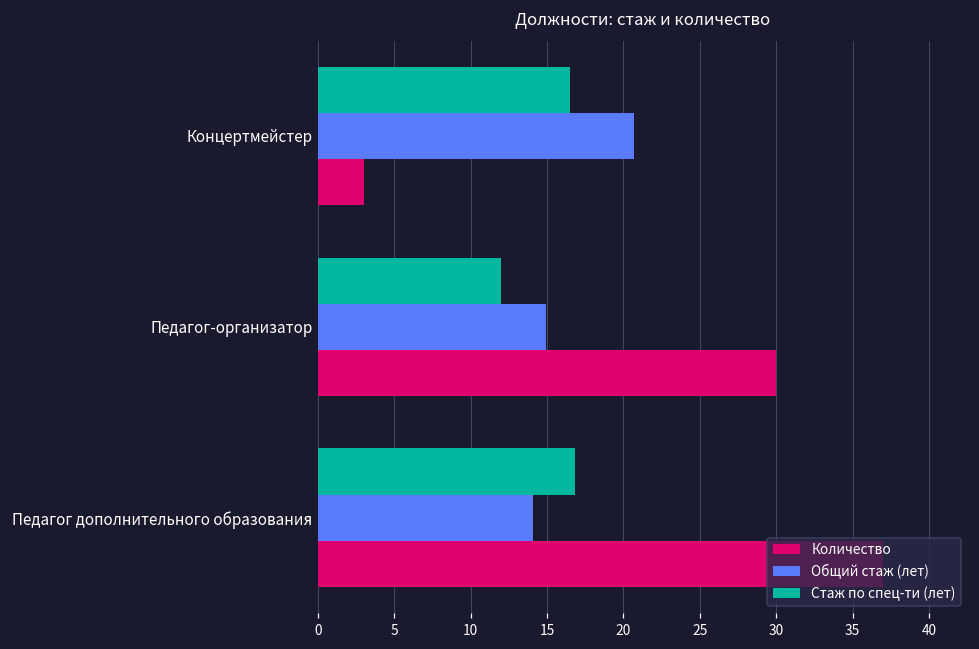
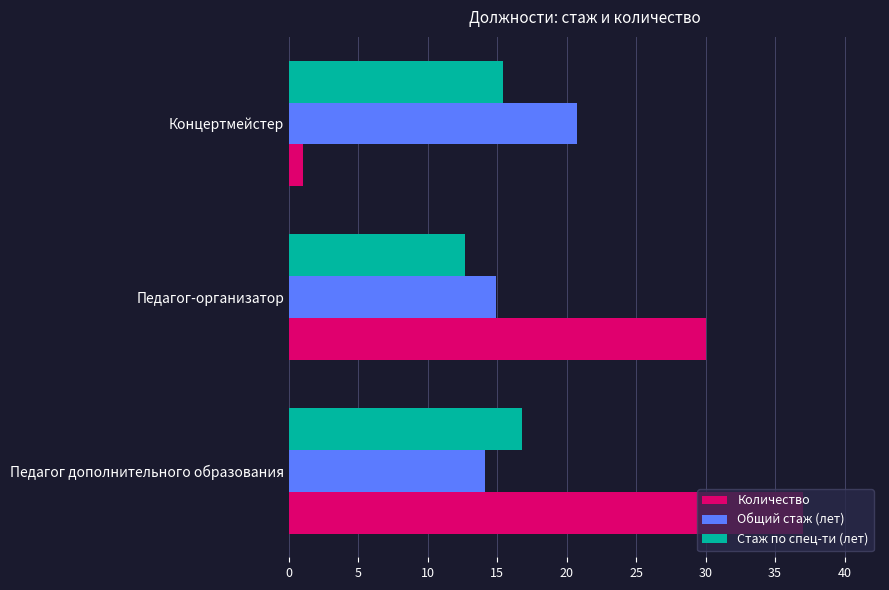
Стаж по спец-ти (лет), Концертмейстер: 16.5 -> 15.4
Количество, Концертмейстер: 3 -> 1
Стаж по спец-ти (лет), Педагог-организатор: 12.0 -> 12.7
